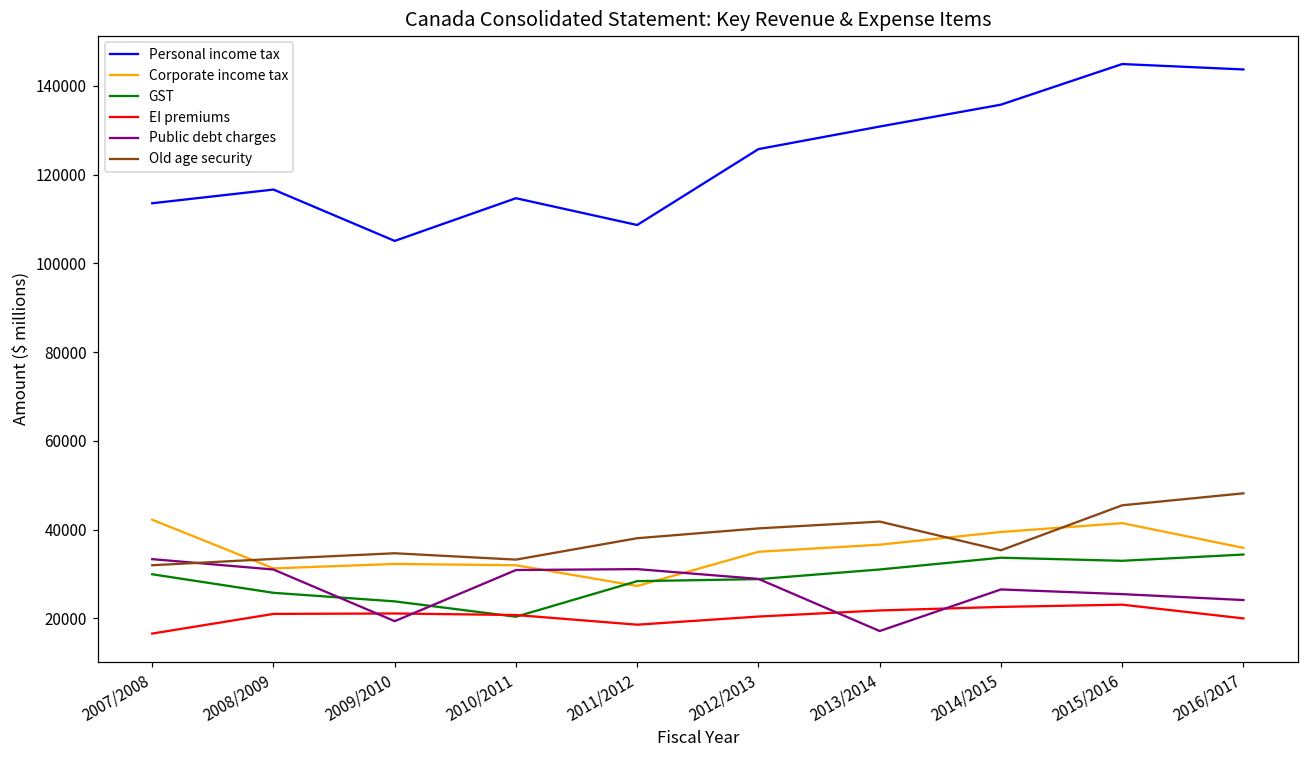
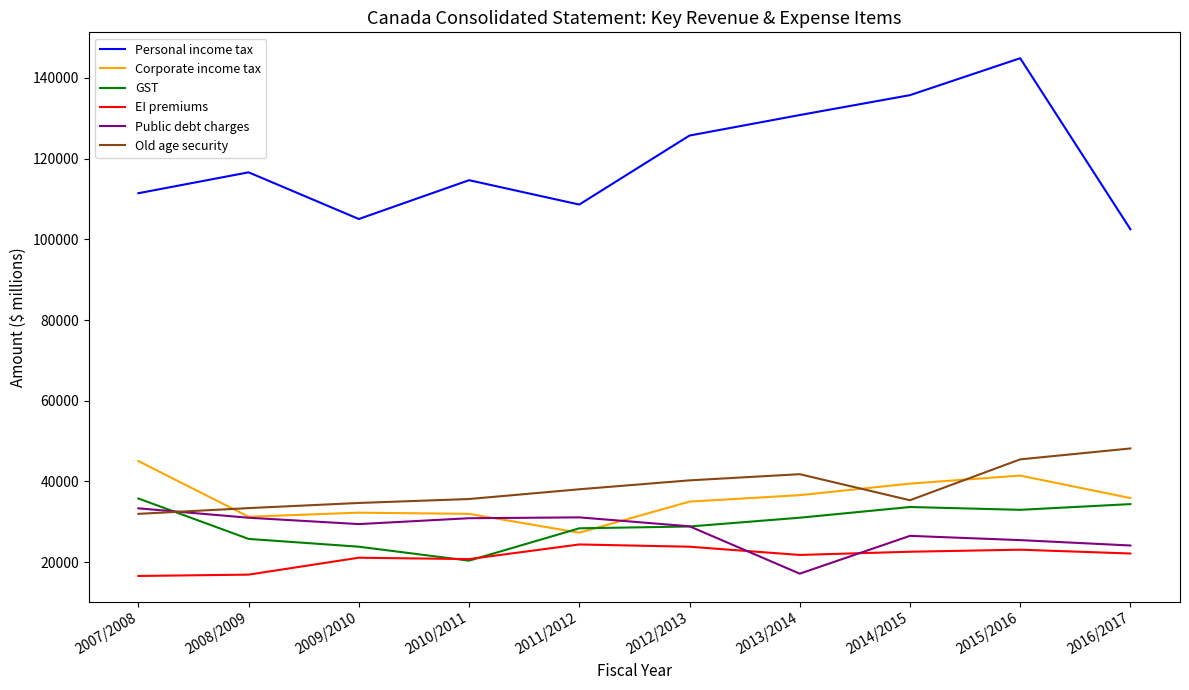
Personal income tax, 2007/2008: 114000 -> 111000
Corporate income tax, 2007/2008: 42000 -> 45000
GST, 2007/2008: 30000 -> 36000
EI premiums, 2008/2009: 21000 -> 17000
Public debt charges, 2009/2010: 19000 -> 29000
Old age security, 2010/2011: 33000 -> 36000
EI premiums, 2011/2012: 19000 -> 24000
EI premiums, 2012/2013: 20000 -> 24000
Personal income tax, 2016/2017: 144000 -> 103000
EI premiums, 2016/2017: 20000 -> 22000
